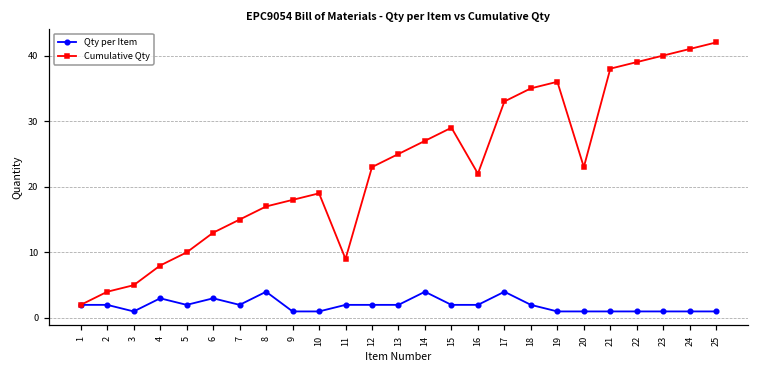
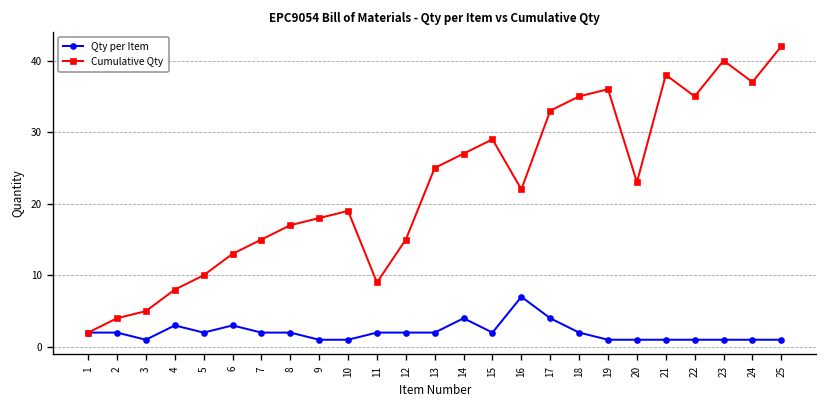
Qty per Item, 8: 4 -> 2
Cumulative Qty, 12: 23 -> 15
Qty per Item, 16: 2 -> 7
Cumulative Qty, 22: 39 -> 35
Cumulative Qty, 24: 41 -> 37
